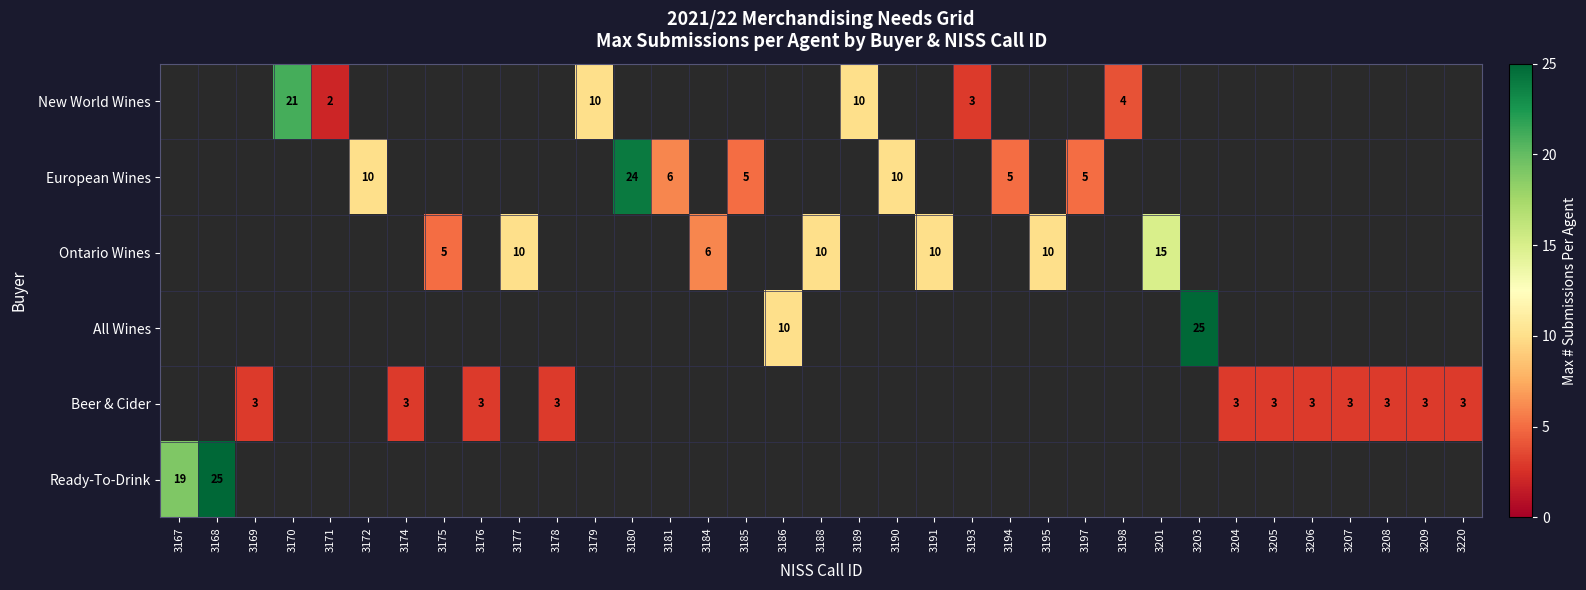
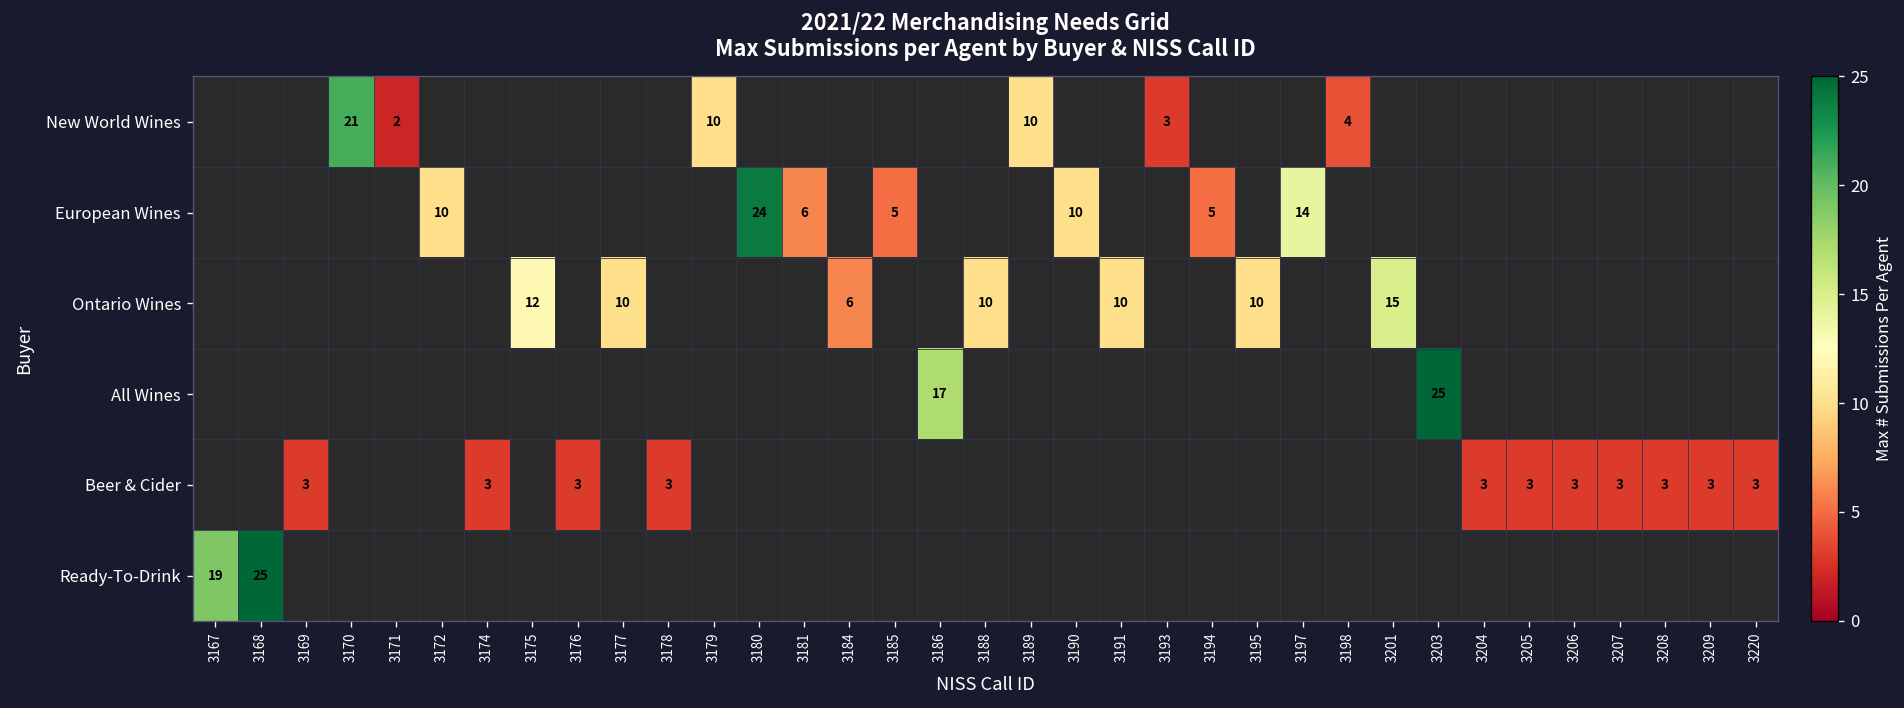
European Wines, 3197: 5 -> 14
Ontario Wines, 3175: 5 -> 12
All Wines, 3186: 10 -> 17
